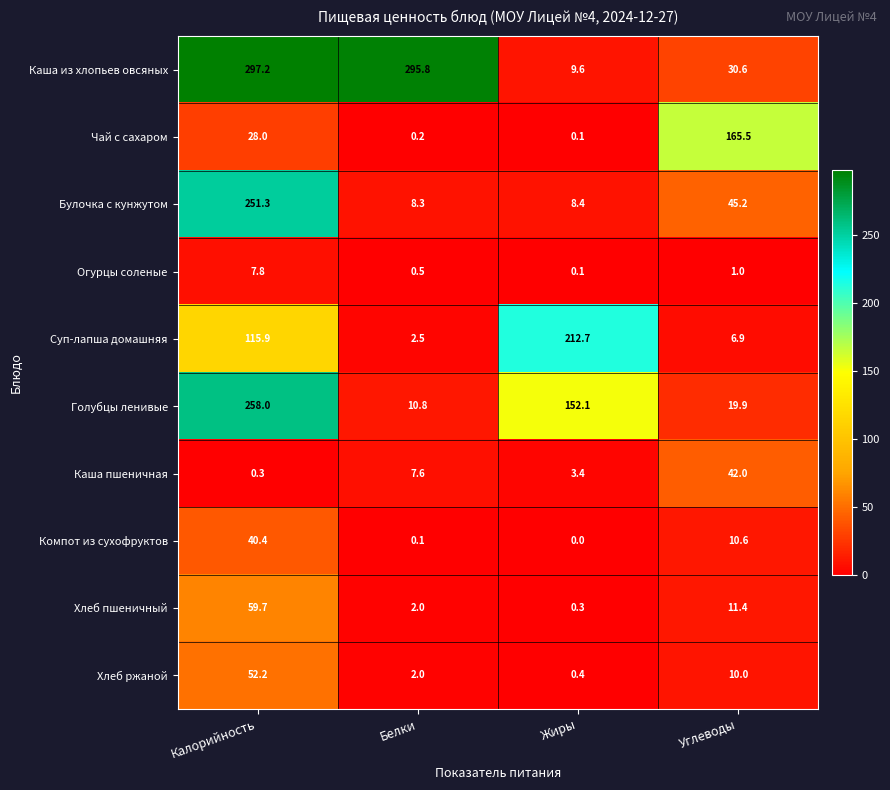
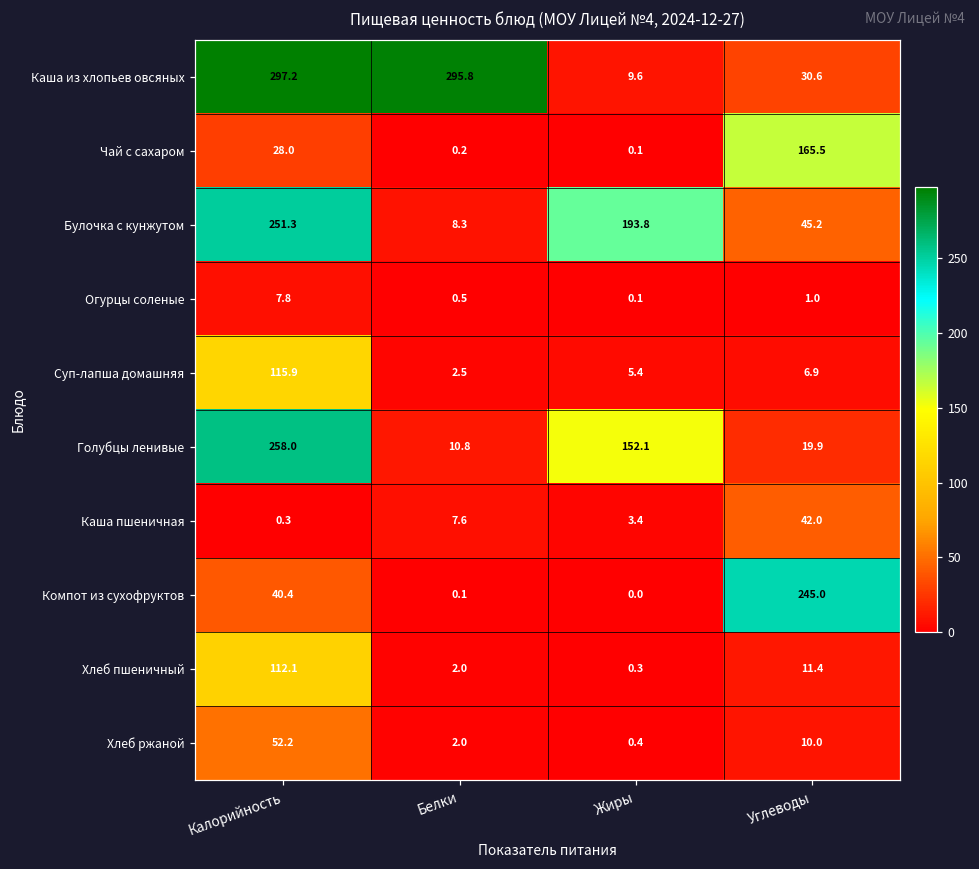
Булочка с кунжутом, Жиры: 8.4 -> 193.8
Суп-лапша домашняя, Жиры: 212.7 -> 5.4
Компот из сухофруктов, Углеводы: 10.6 -> 245.0
Хлеб пшеничный, Калорийность: 59.7 -> 112.1
